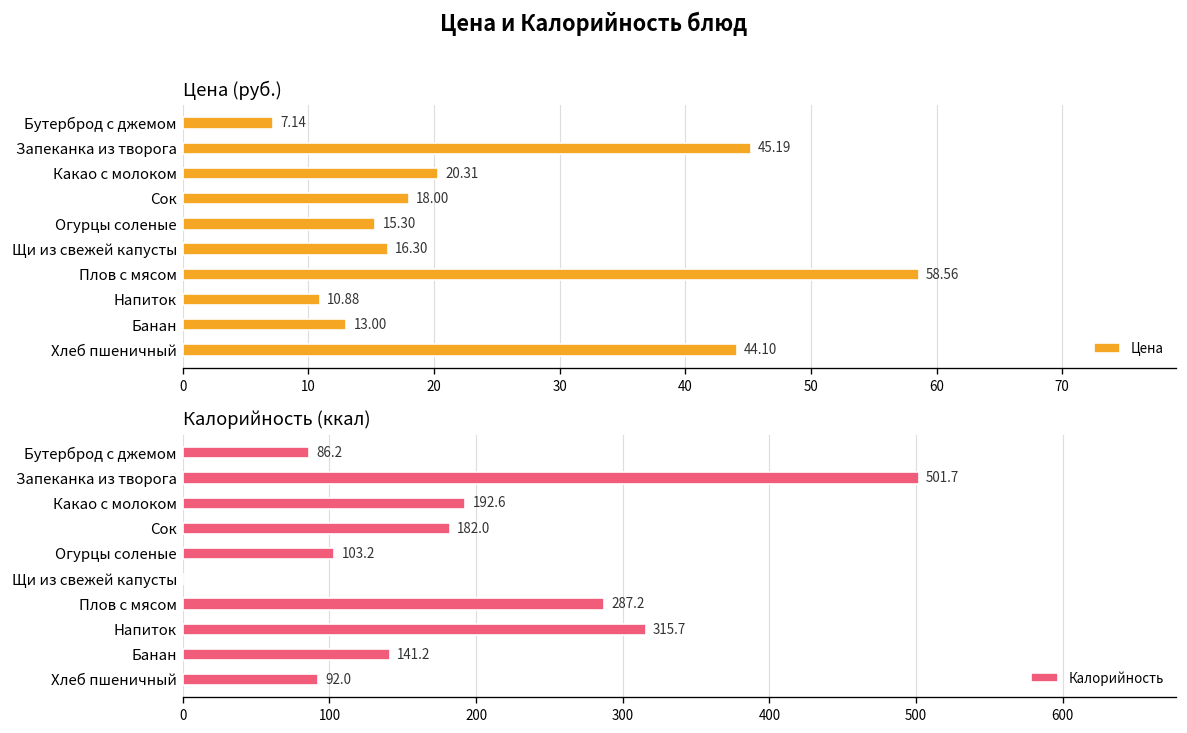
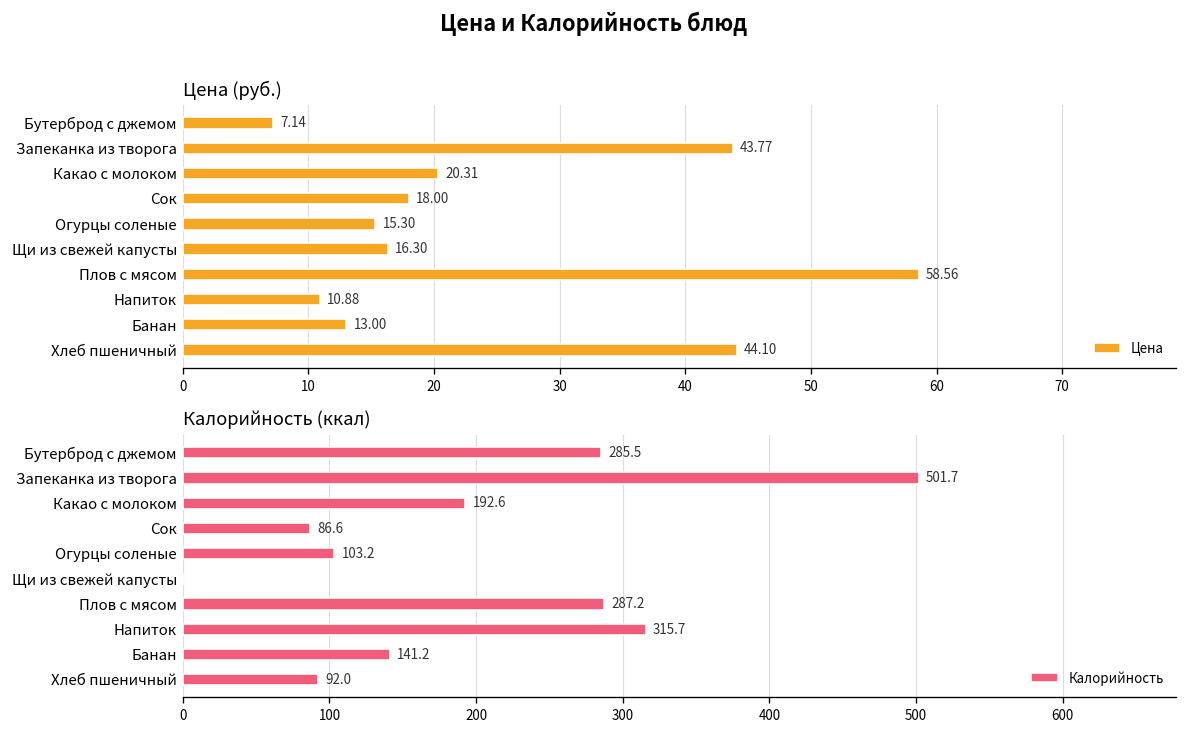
Цена (руб.), Запеканка из творога: 45.19 -> 43.77
Калорийность (ккал), Бутерброд с джемом: 86.2 -> 285.5
Калорийность (ккал), Сок: 182.0 -> 86.6
